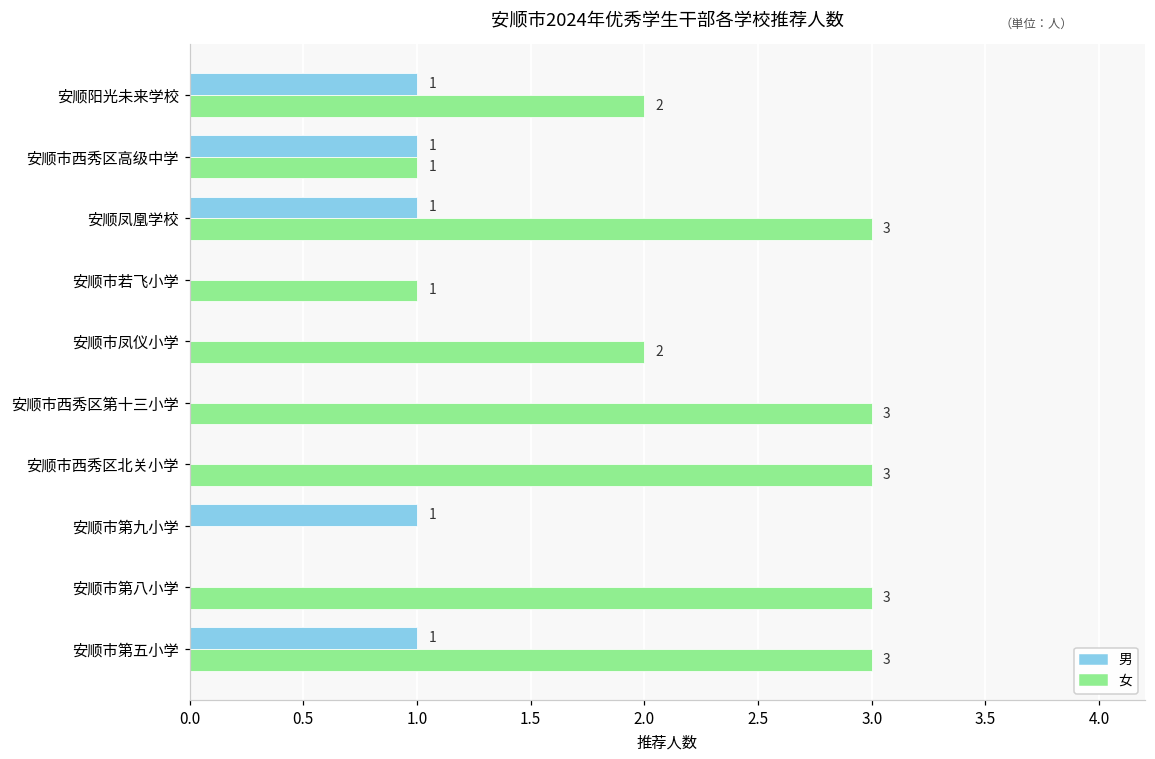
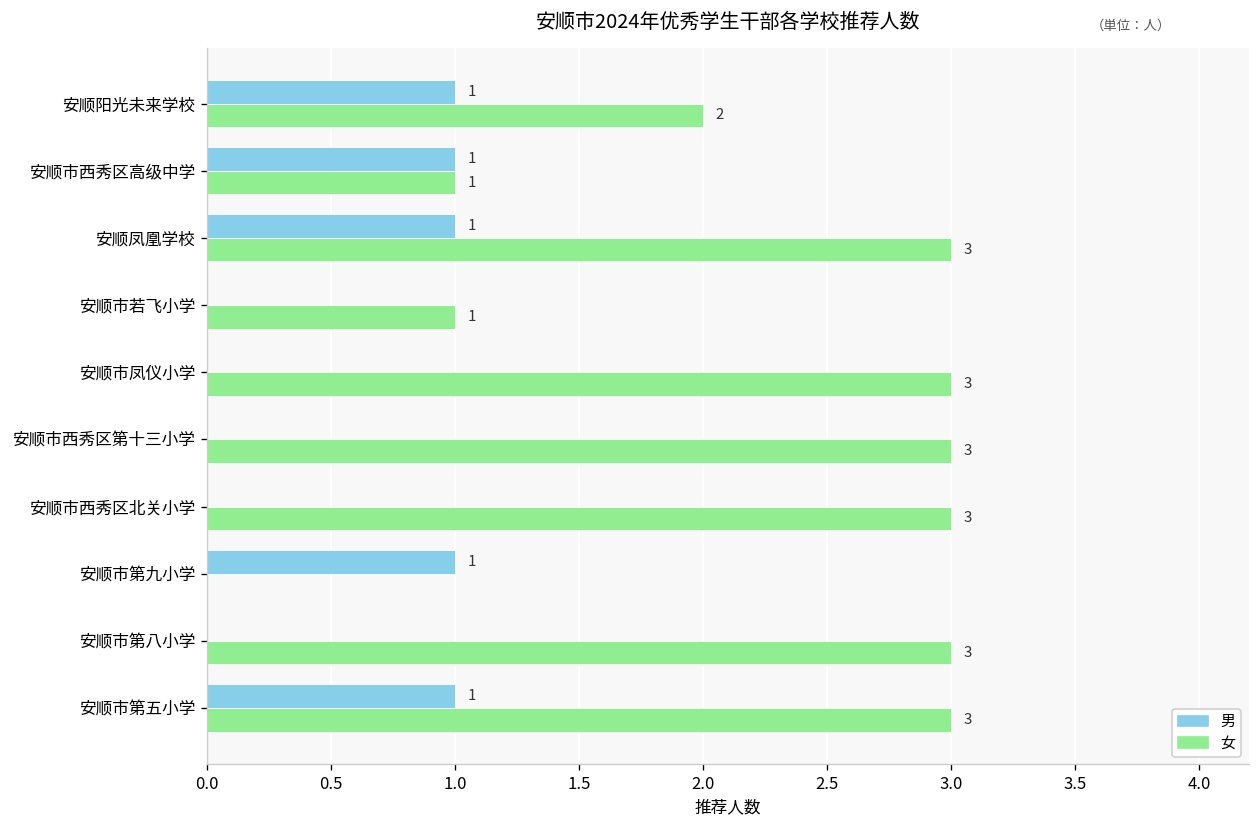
女, 安顺市凤仪小学: 2 -> 3
